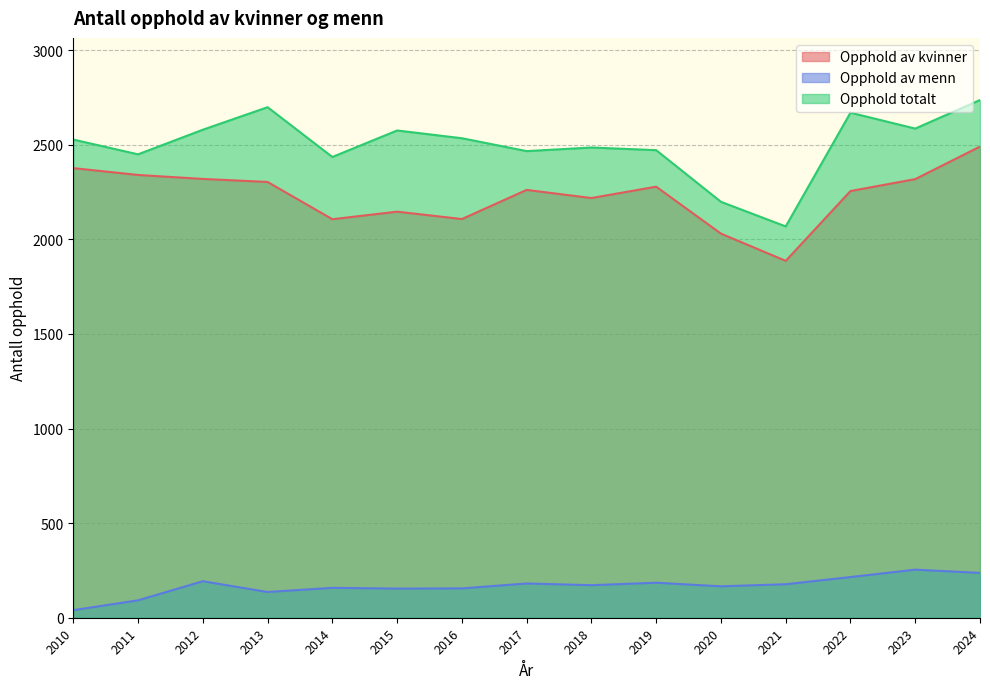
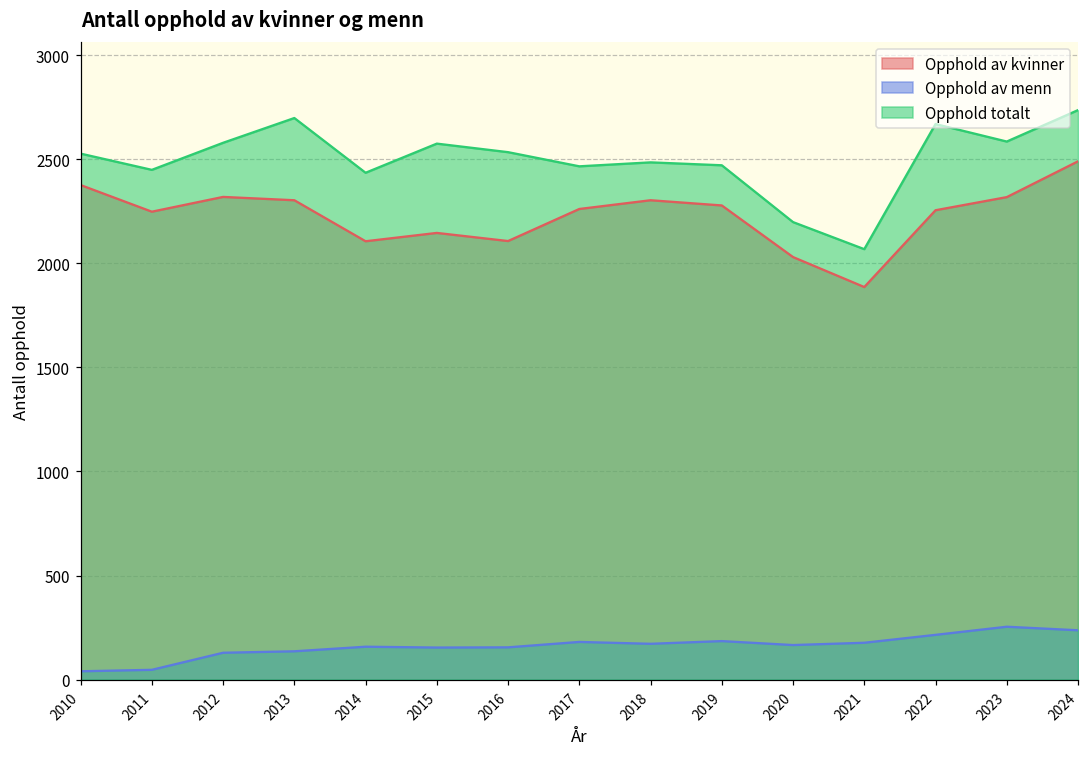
Opphold av kvinner, 2011: 2340 -> 2250
Opphold av menn, 2011: 90 -> 50
Opphold av menn, 2012: 190 -> 130
Opphold av kvinner, 2018: 2220 -> 2300
